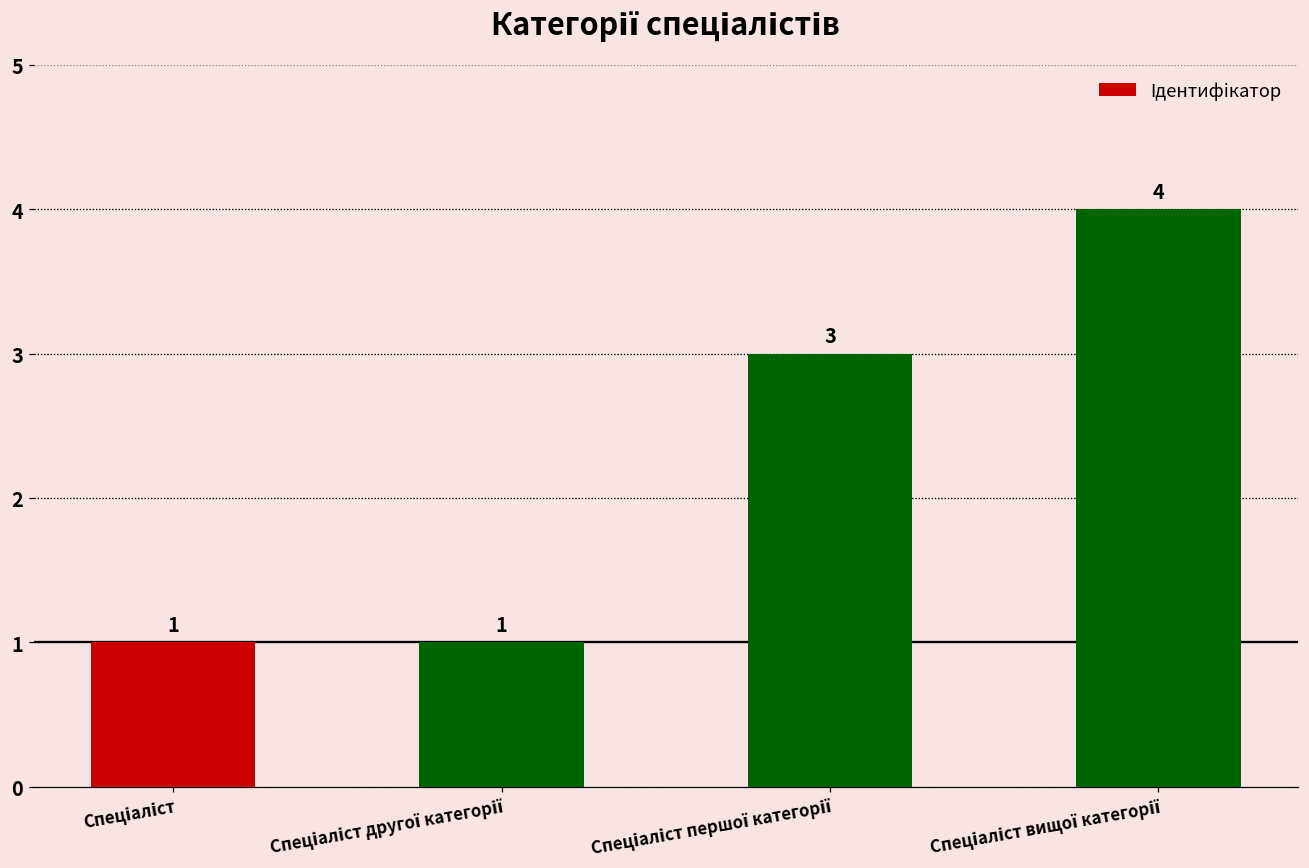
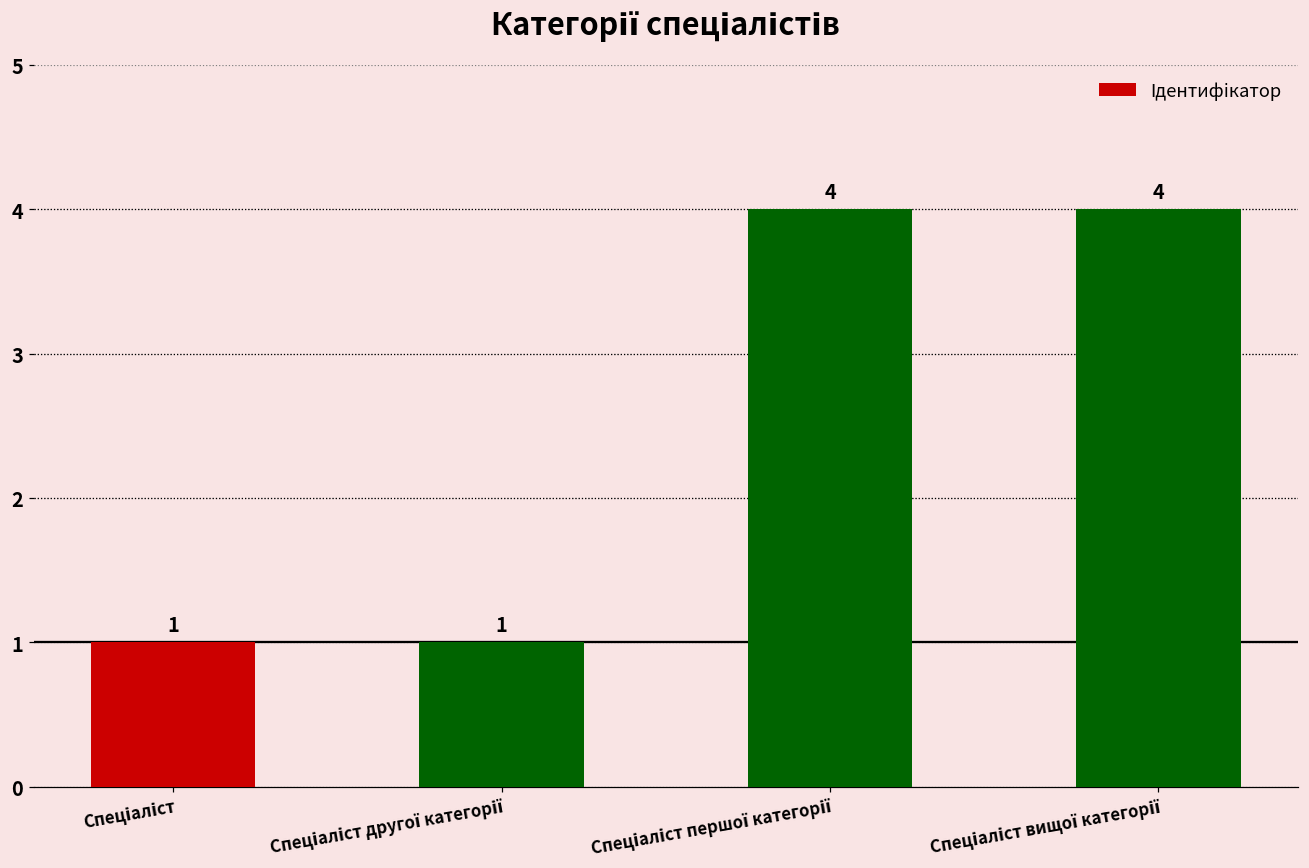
Спеціаліст першої категорії: 3 -> 4
